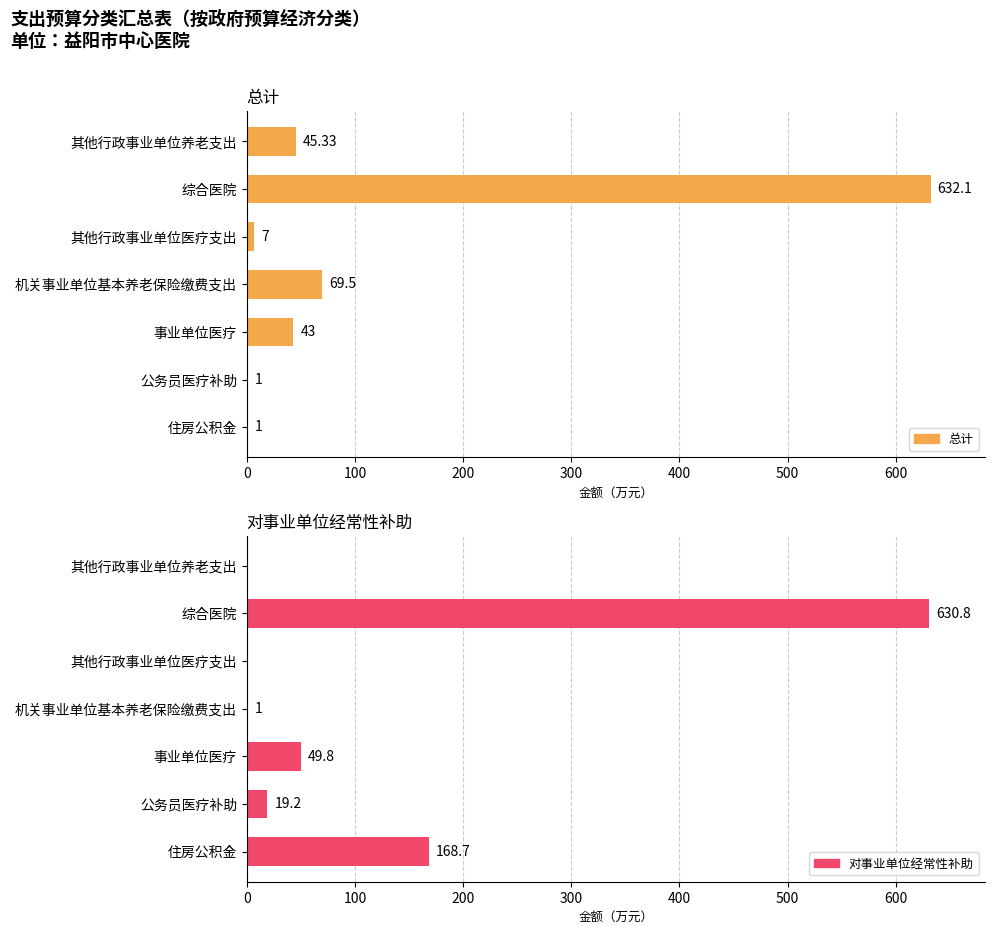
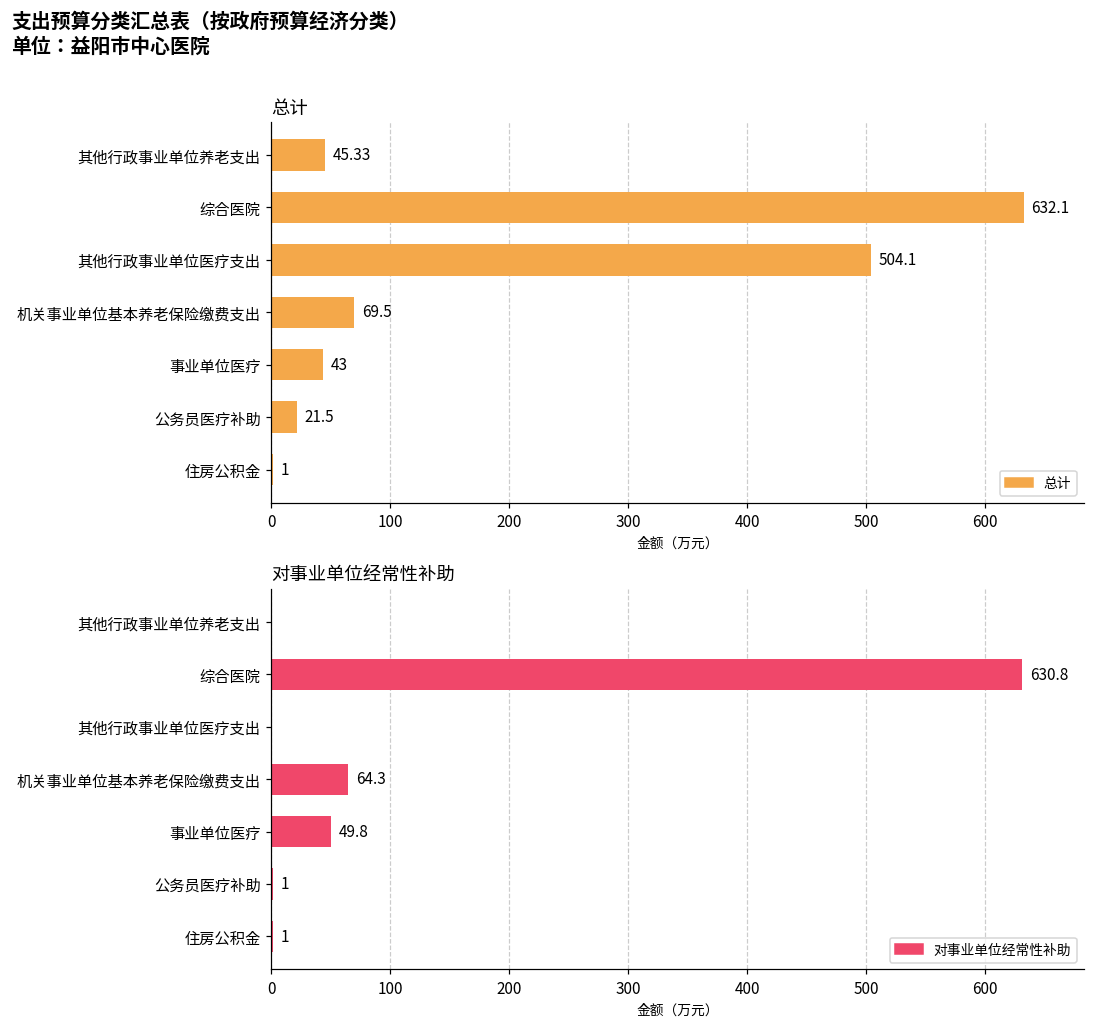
总计, 其他行政事业单位医疗支出: 7 -> 504.1
总计, 公务员医疗补助: 1 -> 21.5
对事业单位经常性补助, 机关事业单位基本养老保险缴费支出: 1 -> 64.3
对事业单位经常性补助, 公务员医疗补助: 19.2 -> 1
对事业单位经常性补助, 住房公积金: 168.7 -> 1
